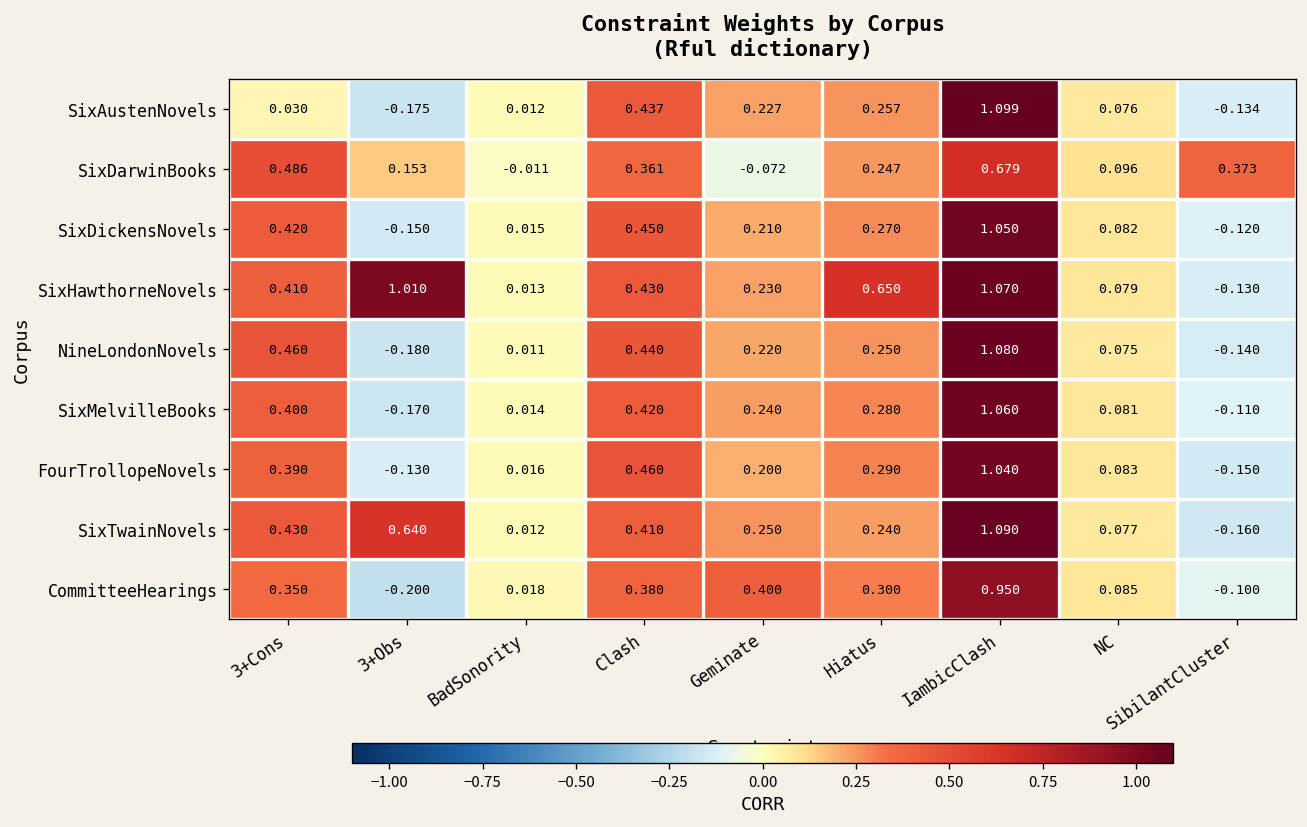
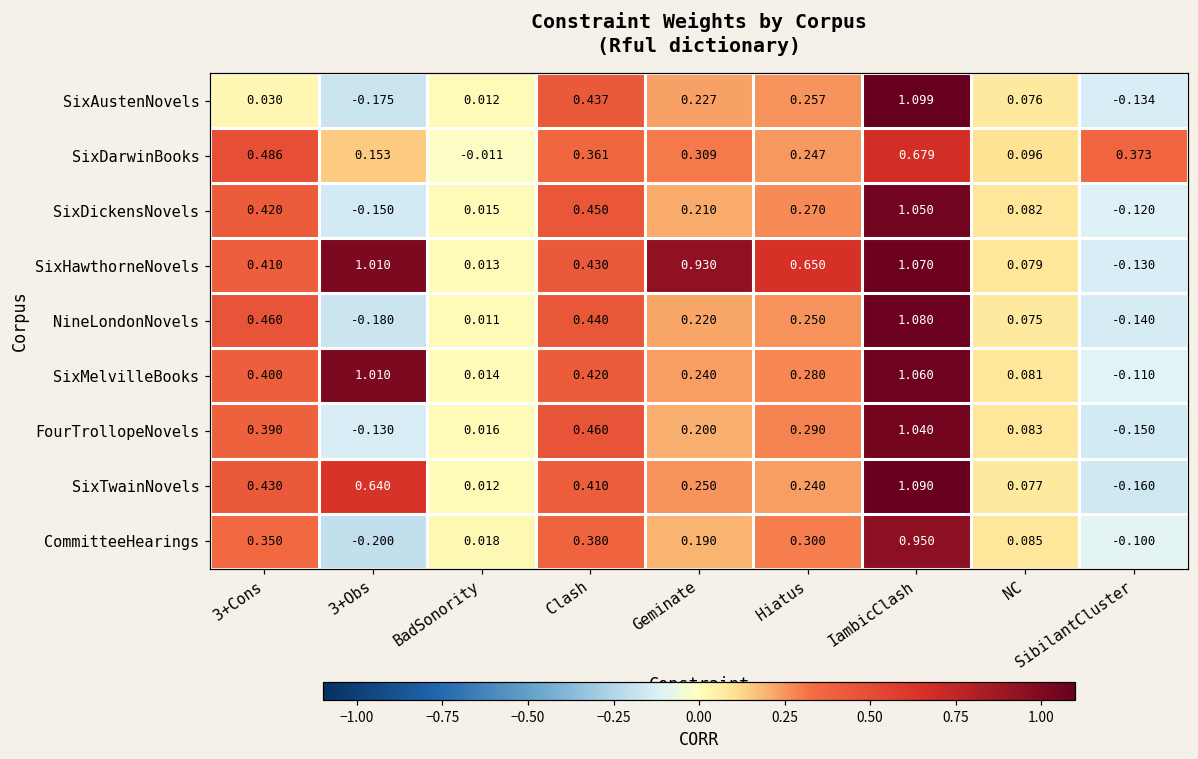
SixDarwinBooks, Geminate: -0.072 -> 0.309
SixHawthorneNovels, Geminate: 0.230 -> 0.930
SixMelvilleBooks, 3+Obs: -0.170 -> 1.010
CommitteeHearings, Geminate: 0.400 -> 0.190
